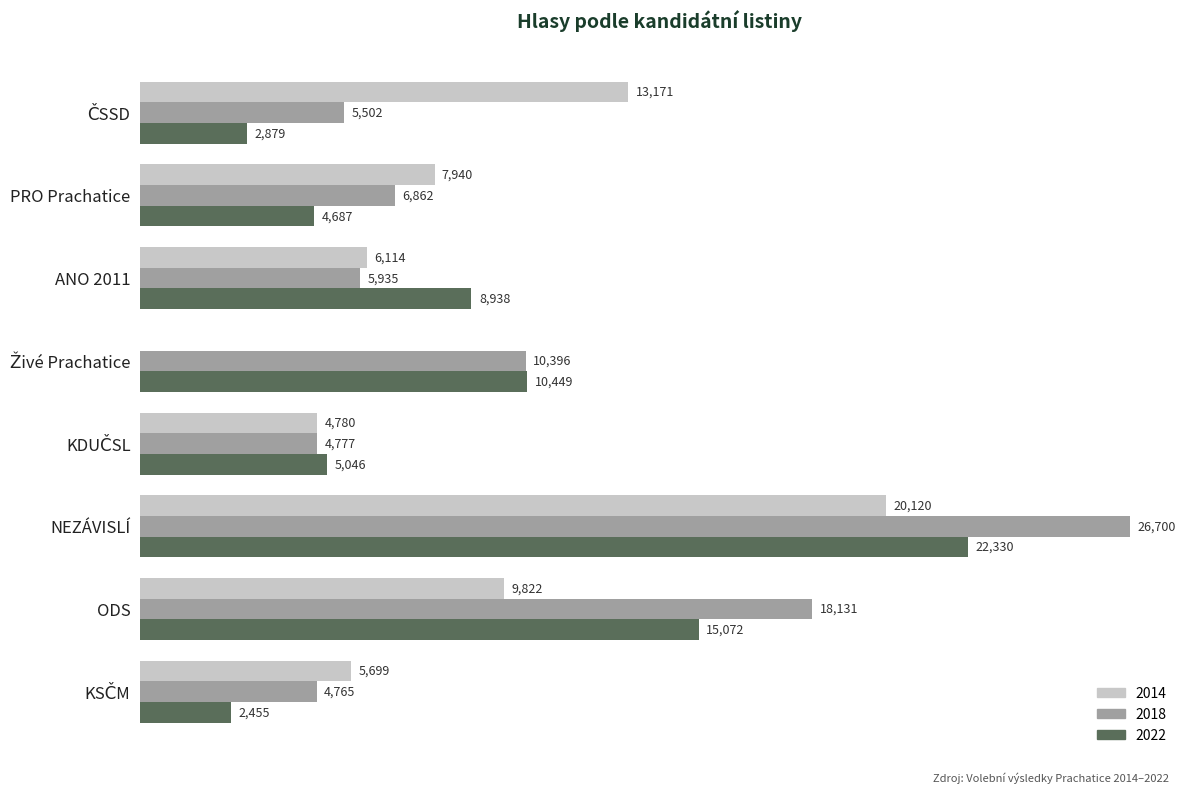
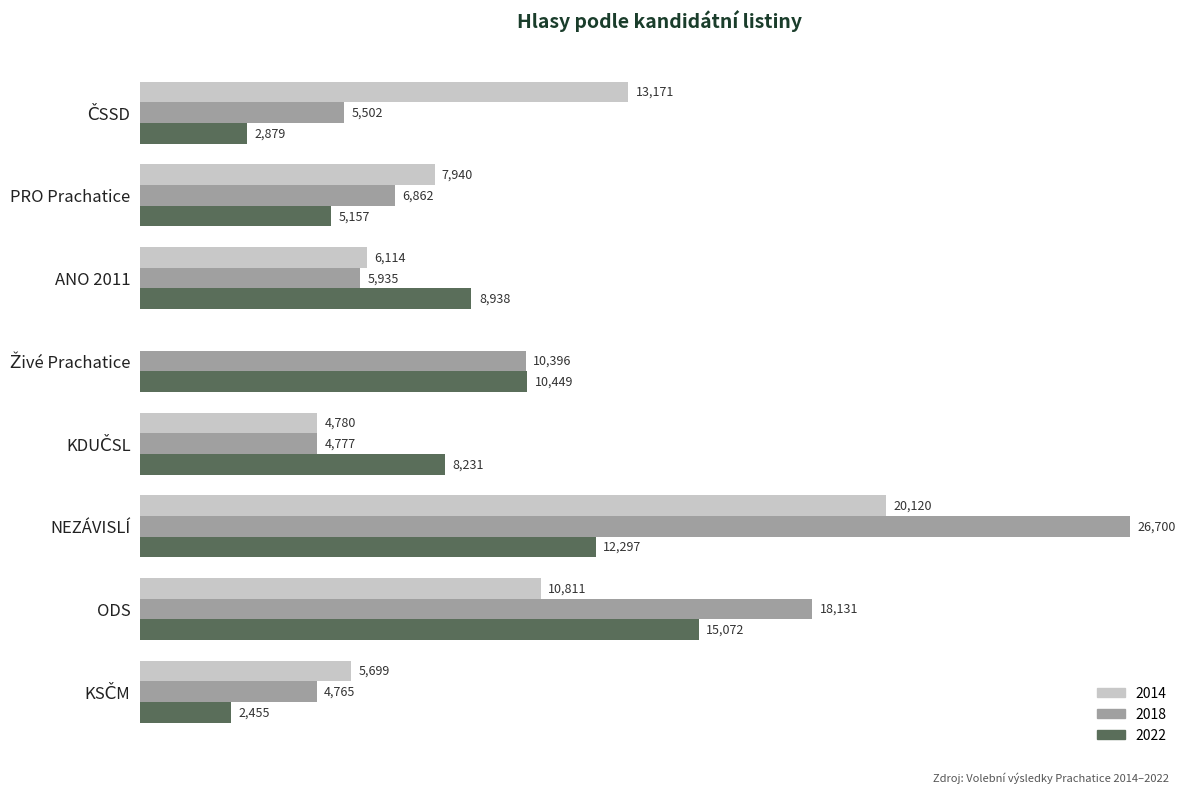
2022, PRO Prachatice: 4,687 -> 5,157
2022, KDUČSL: 5,046 -> 8,231
2022, NEZÁVISLÍ: 22,330 -> 12,297
2014, ODS: 9,822 -> 10,811
